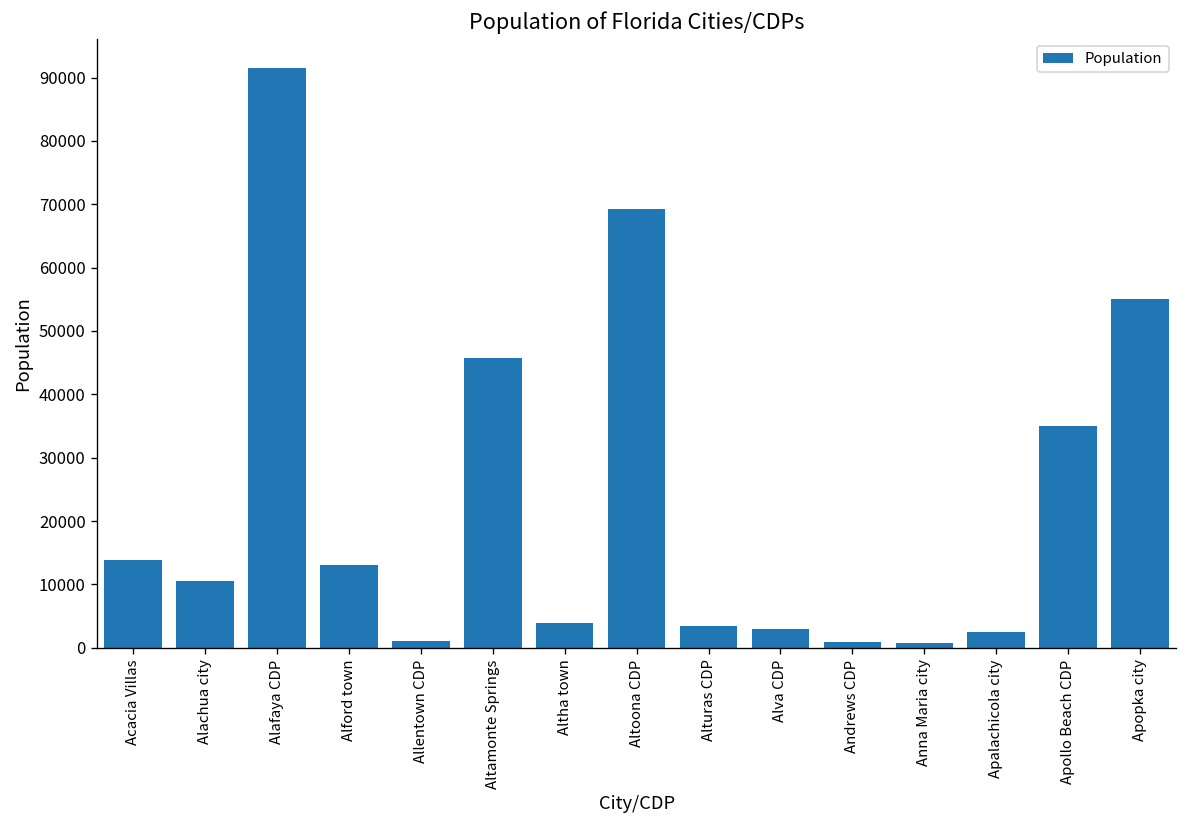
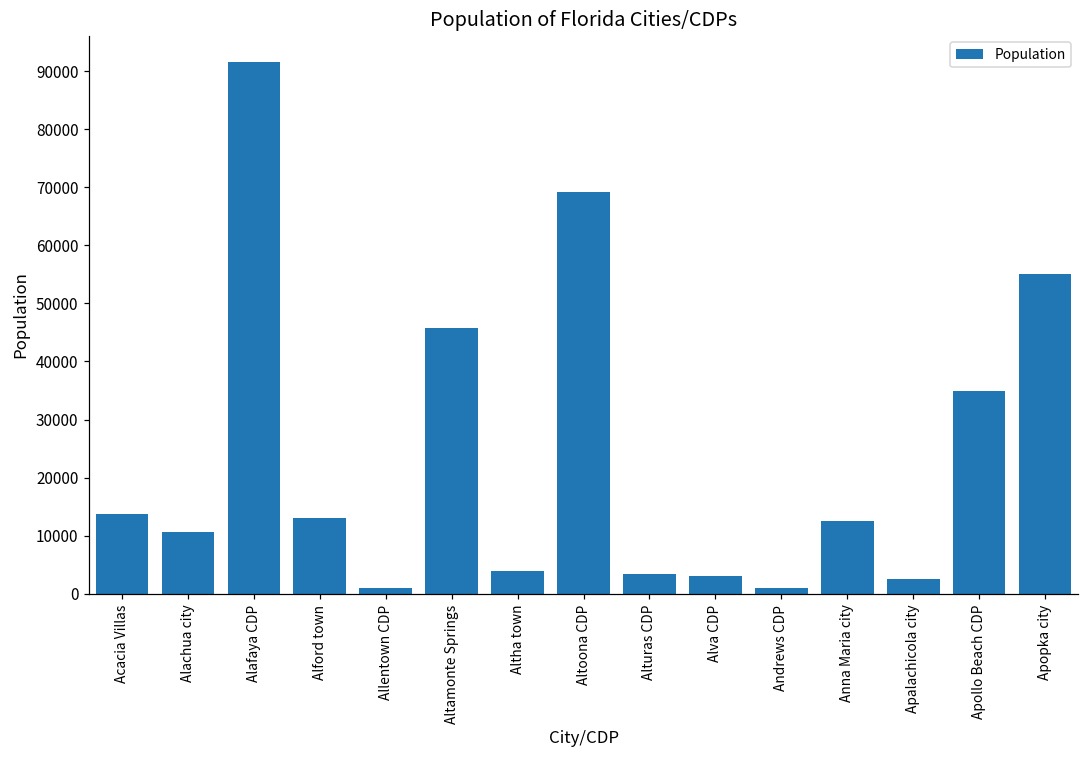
Anna Maria city: 1000 -> 13000
